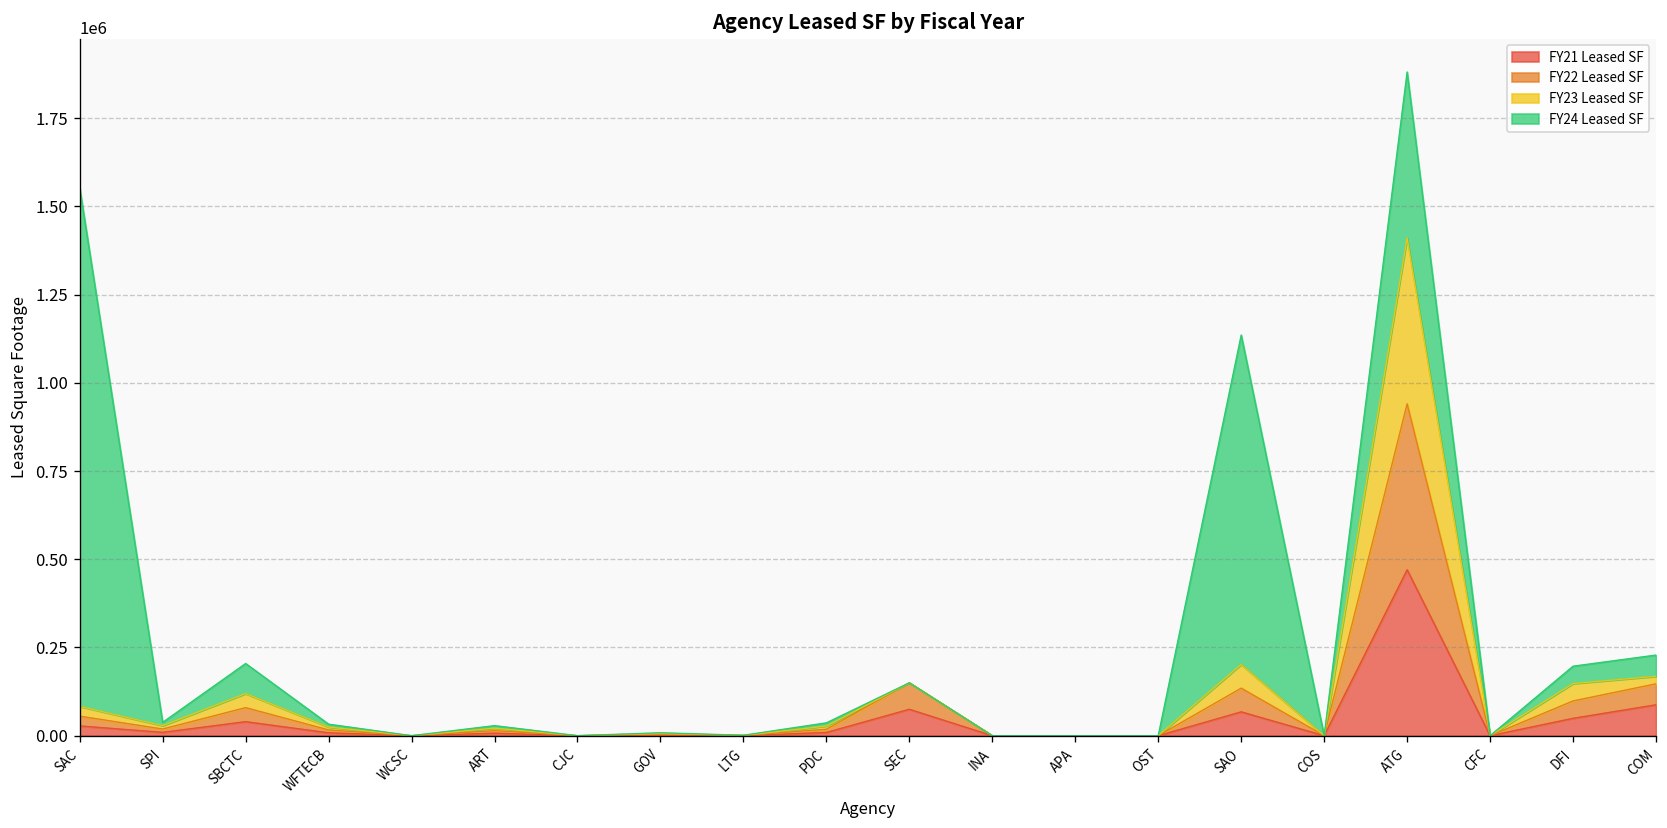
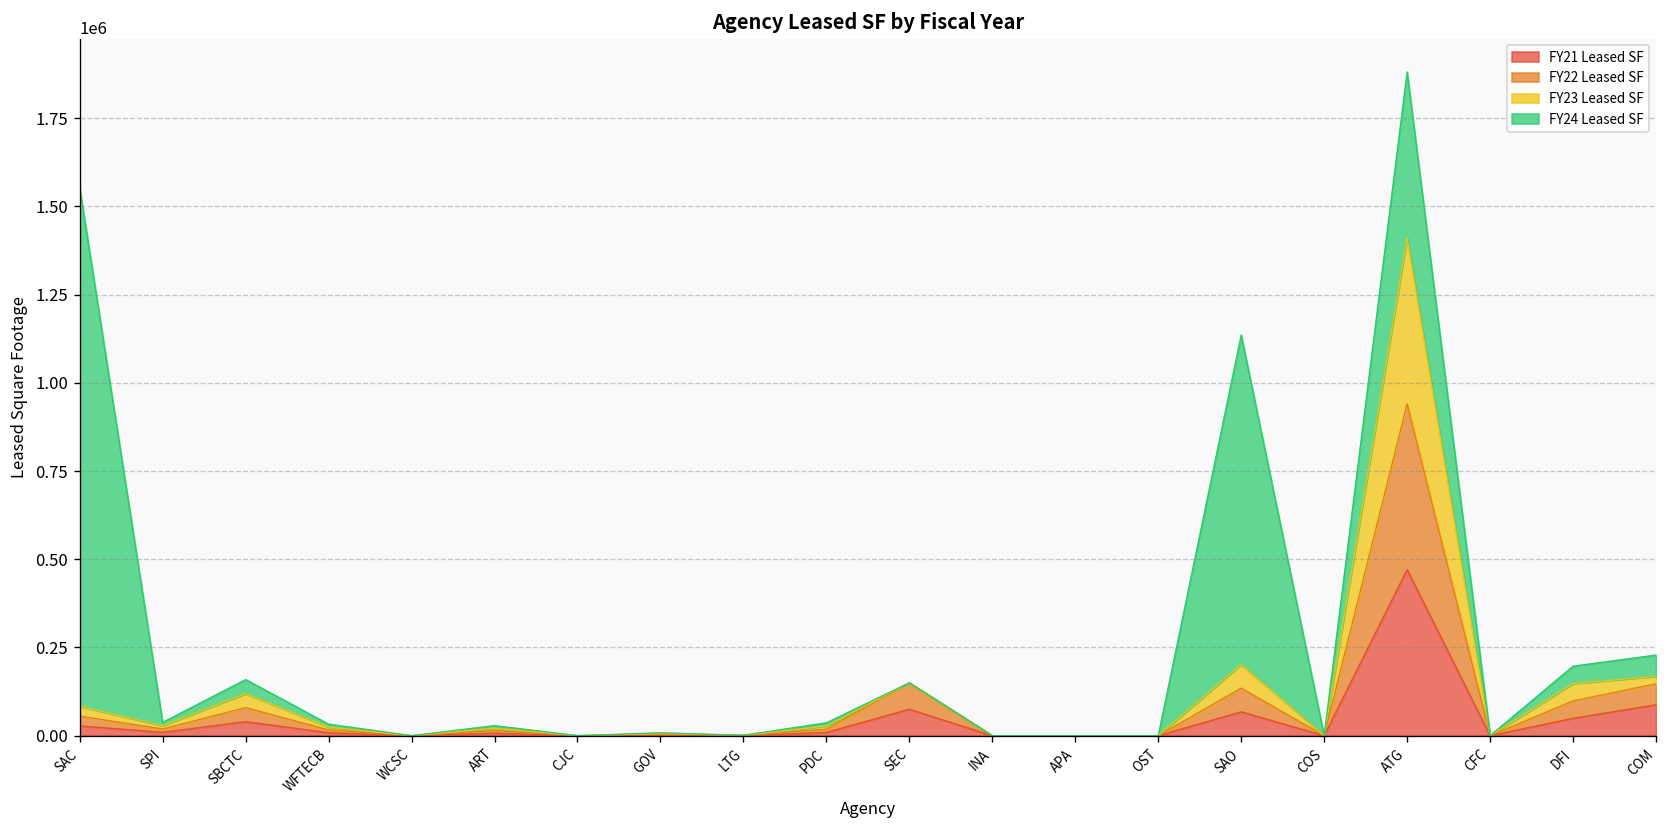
FY24 Leased SF, SBCTC: 90000 -> 40000
